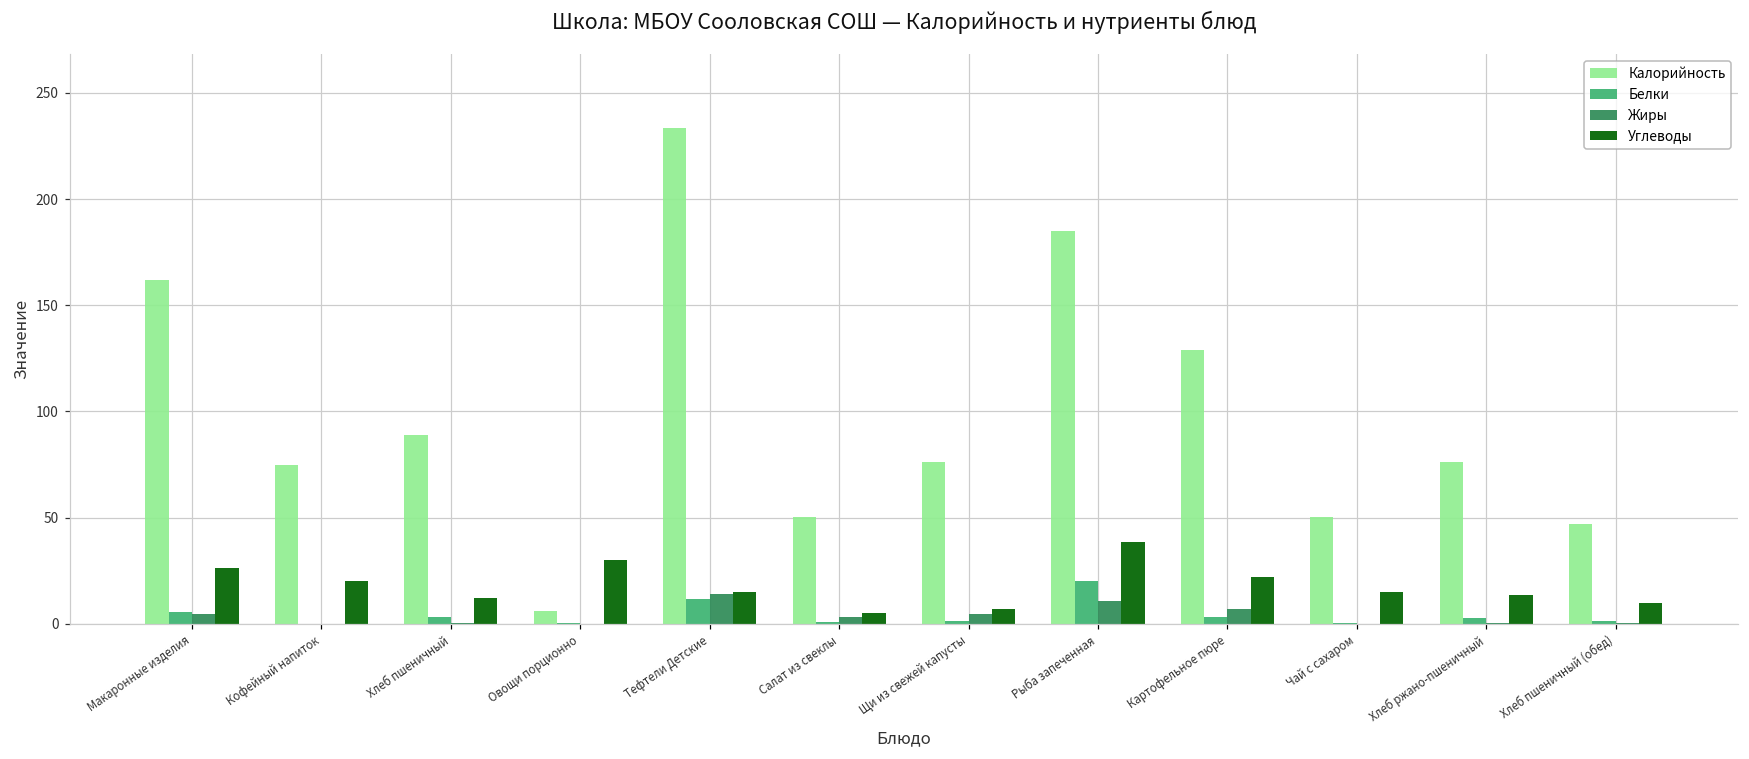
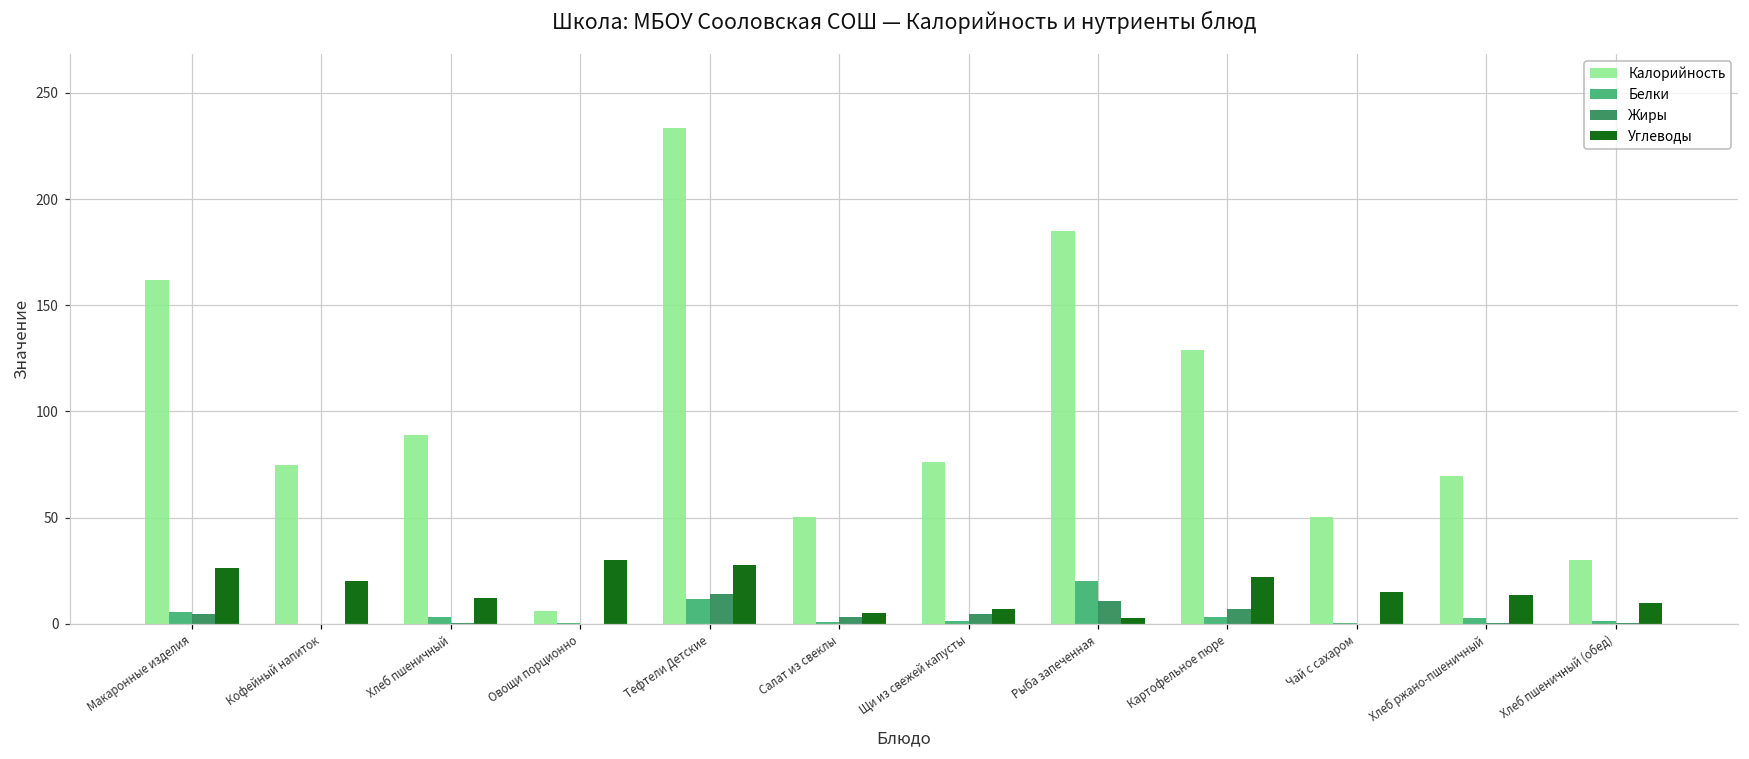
Углеводы, Тефтели Детские: 15 -> 28
Углеводы, Рыба запеченная: 38 -> 3
Калорийность, Хлеб ржано-пшеничный: 76 -> 70
Калорийность, Хлеб пшеничный (обед): 47 -> 30
